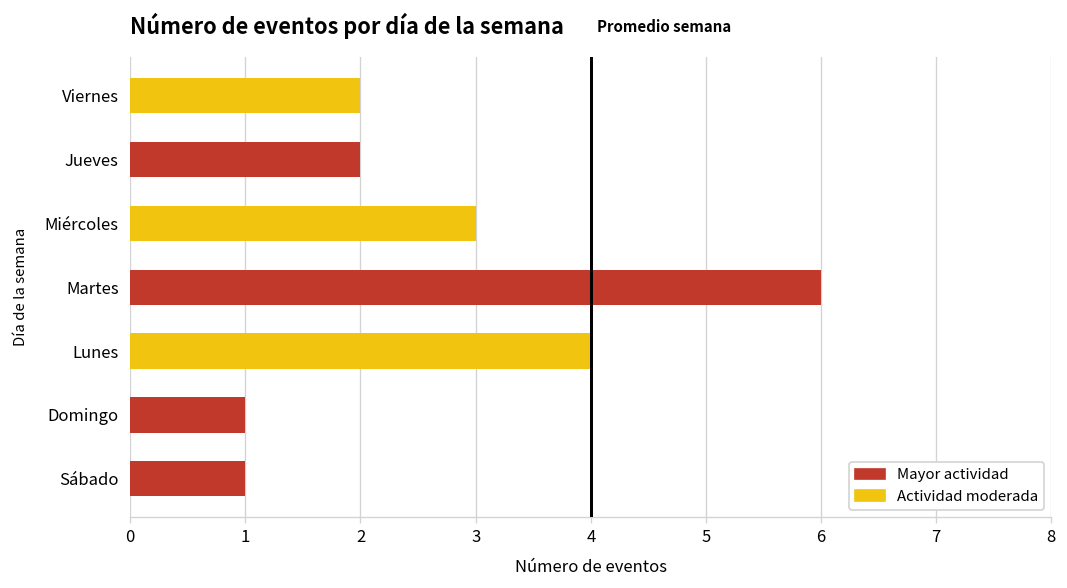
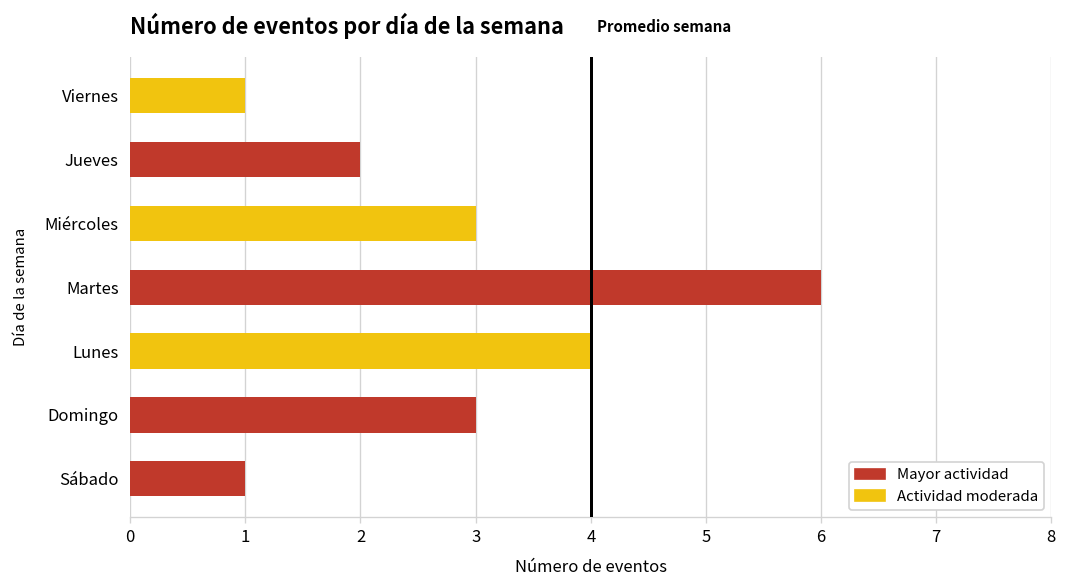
Viernes: 2 -> 1
Domingo: 1 -> 3
